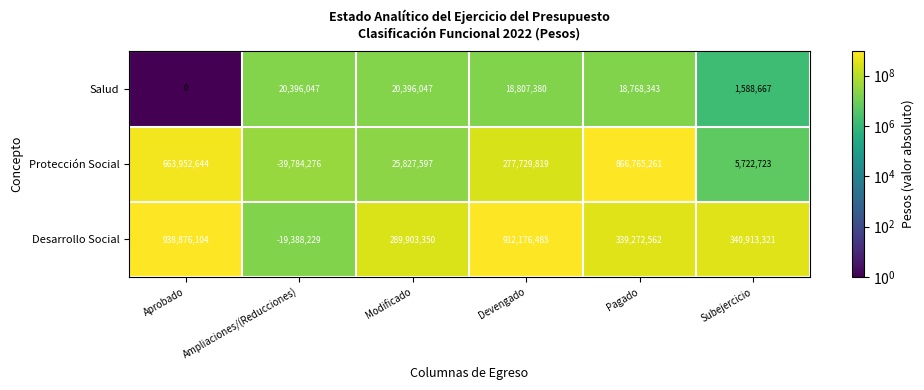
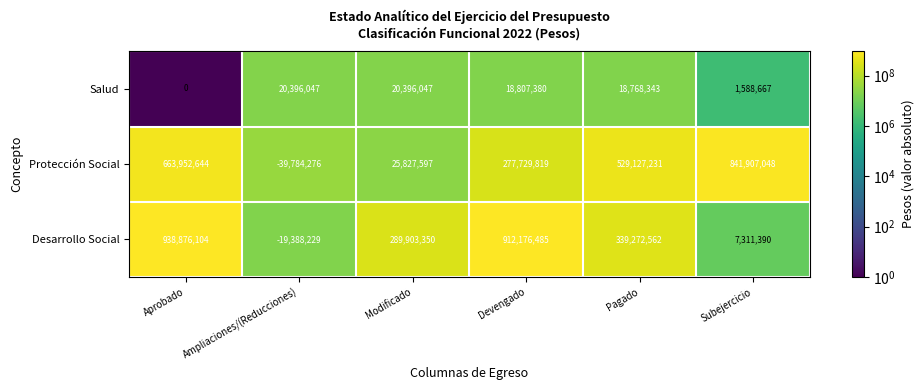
Protección Social, Pagado: 866,765,261 -> 529,127,231
Protección Social, Subejercicio: 5,722,723 -> 841,907,048
Desarrollo Social, Subejercicio: 340,913,321 -> 7,311,390
